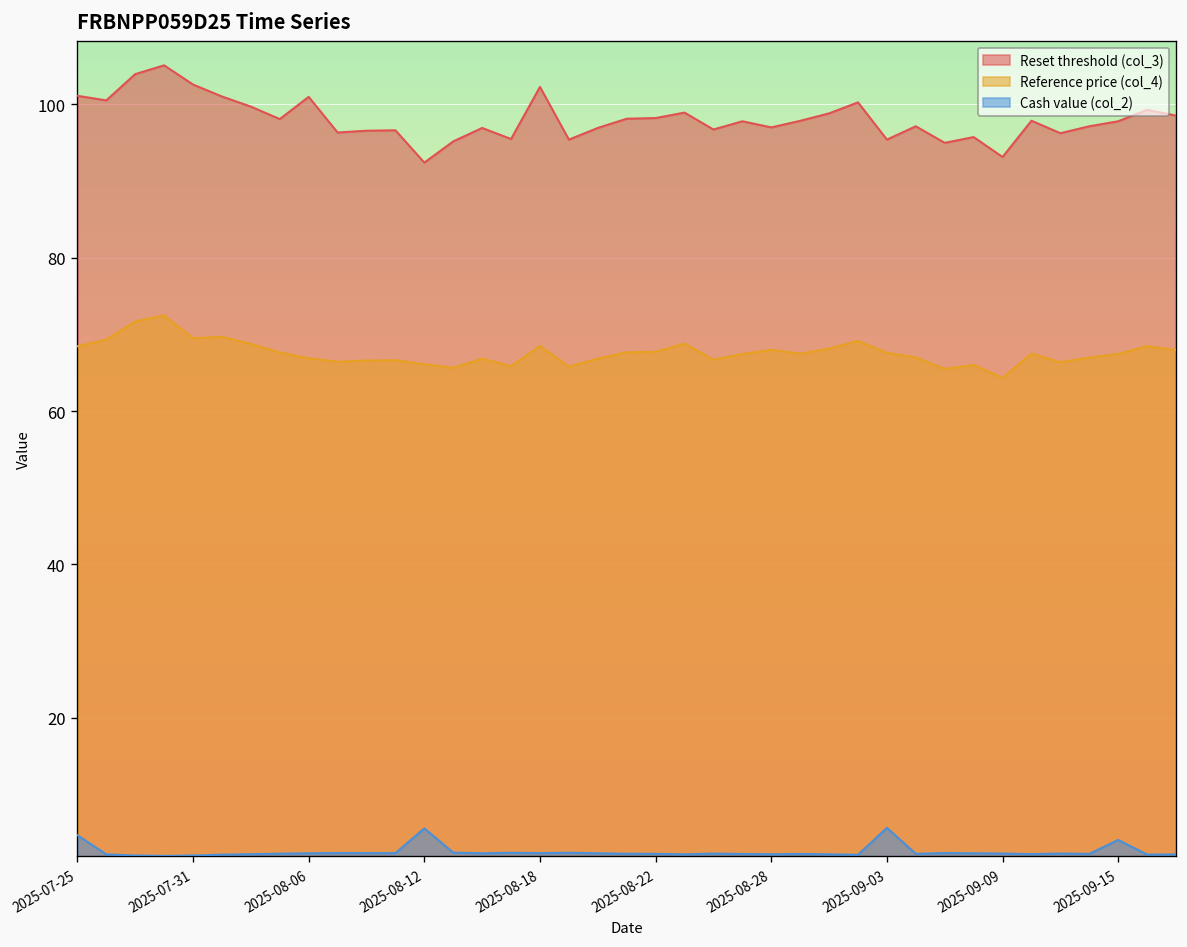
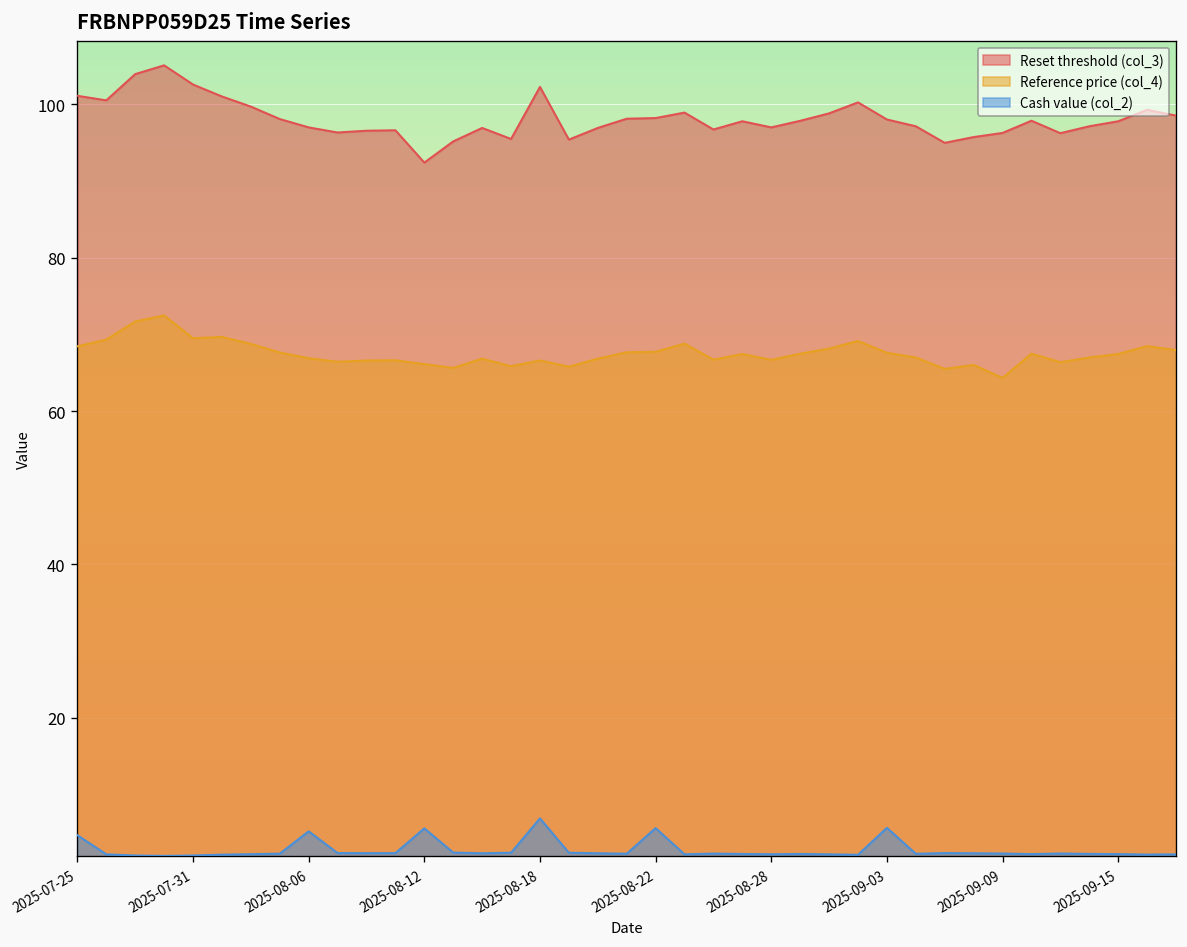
Reset threshold (col_3), 2025-08-06: 101 -> 97
Cash value (col_2), 2025-08-06: 2 -> 5
Reference price (col_4), 2025-08-18: 69 -> 67
Cash value (col_2), 2025-08-18: 2 -> 7
Cash value (col_2), 2025-08-22: 2 -> 6
Reference price (col_4), 2025-08-28: 68 -> 67
Reset threshold (col_3), 2025-09-03: 95 -> 98
Reset threshold (col_3), 2025-09-09: 93 -> 96
Cash value (col_2), 2025-09-15: 4 -> 2
